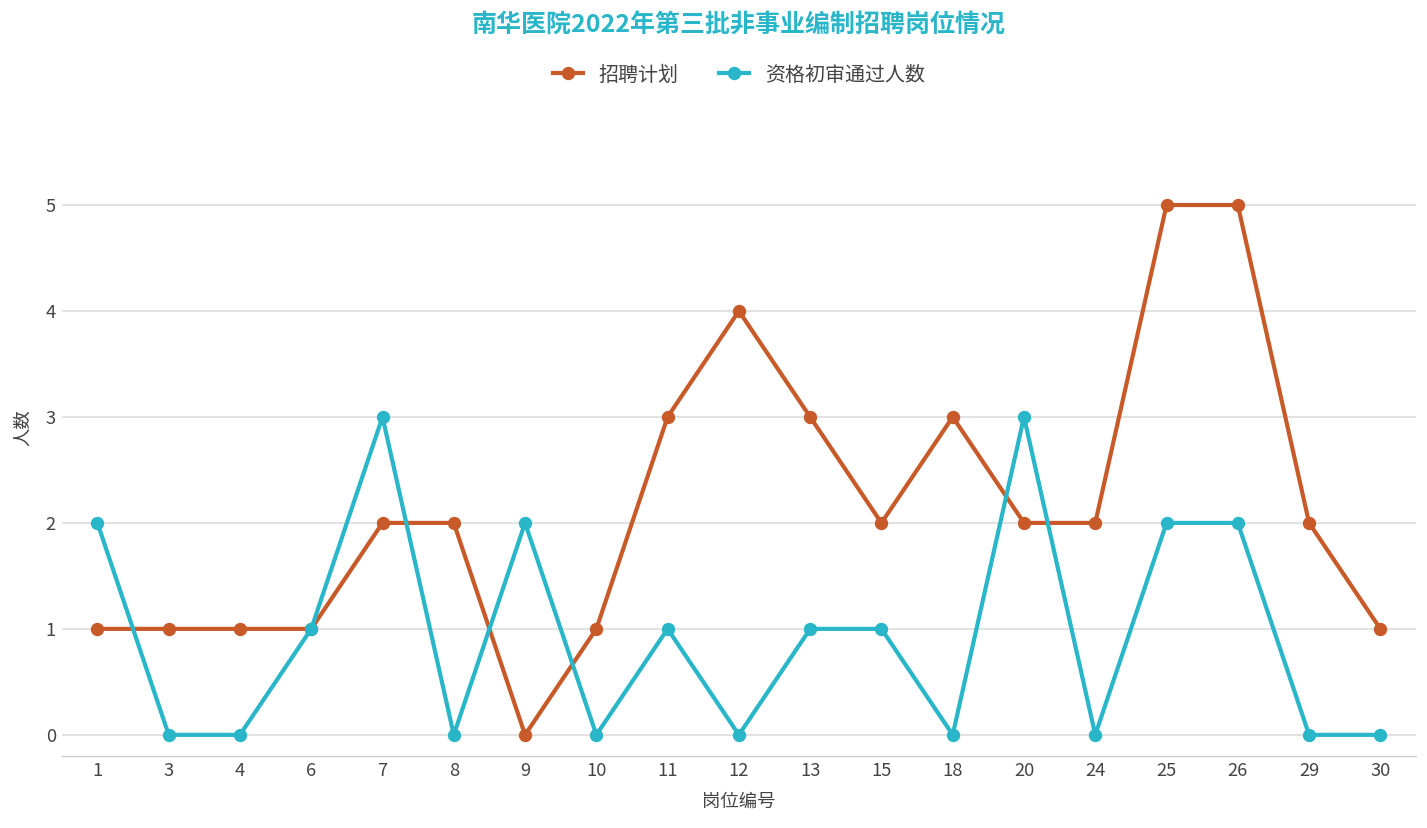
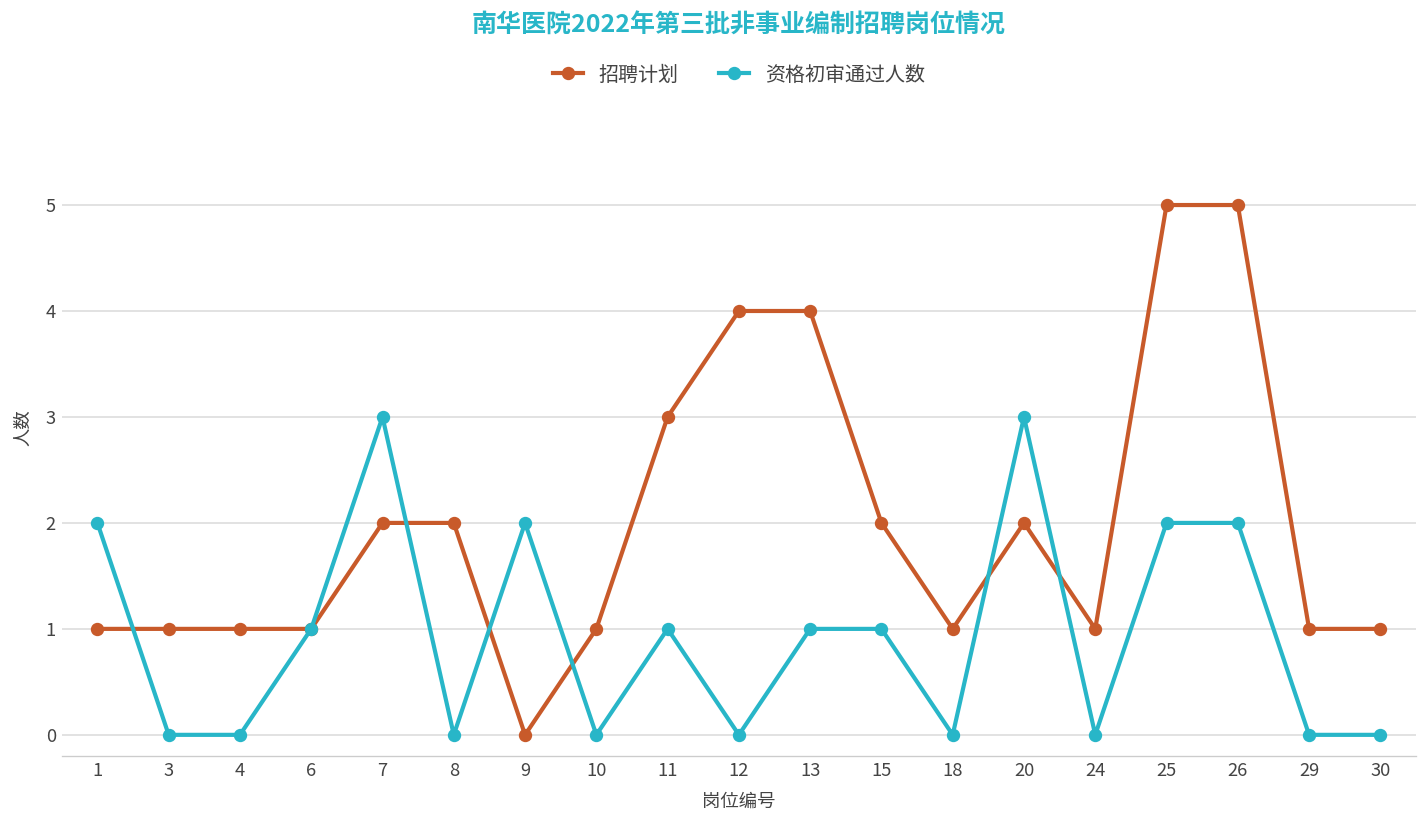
招聘计划, 13: 3 -> 4
招聘计划, 18: 3 -> 1
招聘计划, 24: 2 -> 1
招聘计划, 29: 2 -> 1
